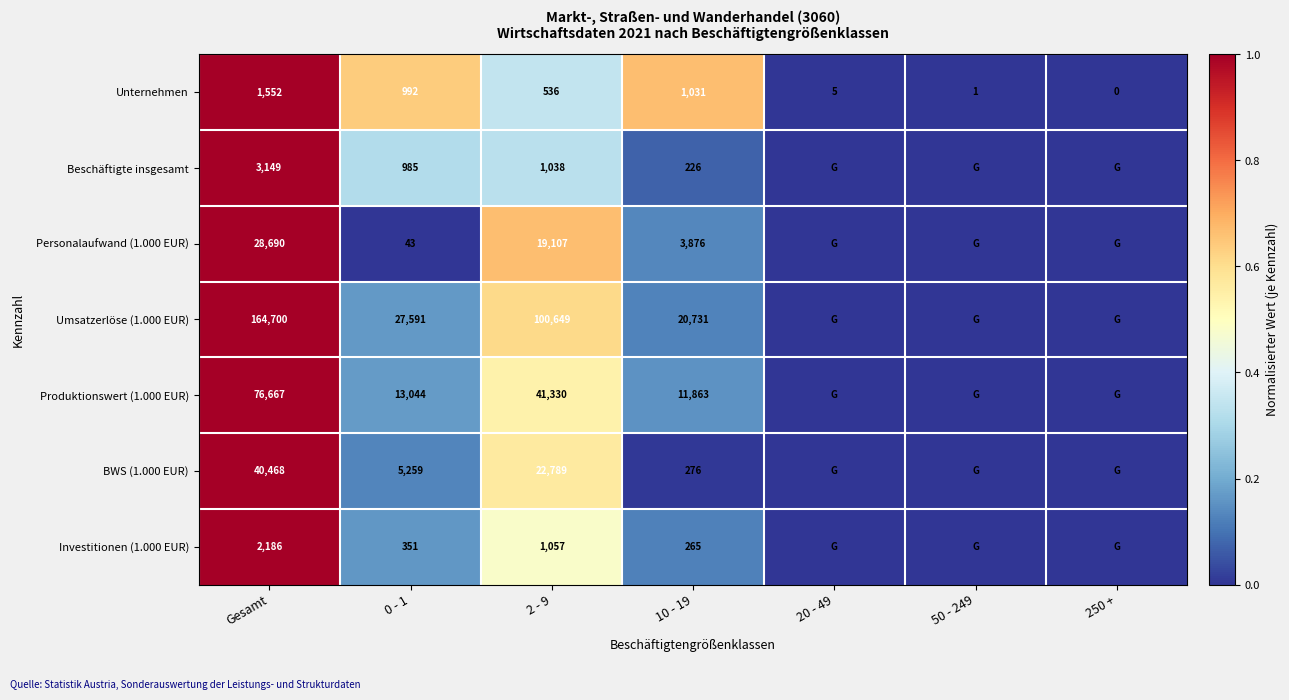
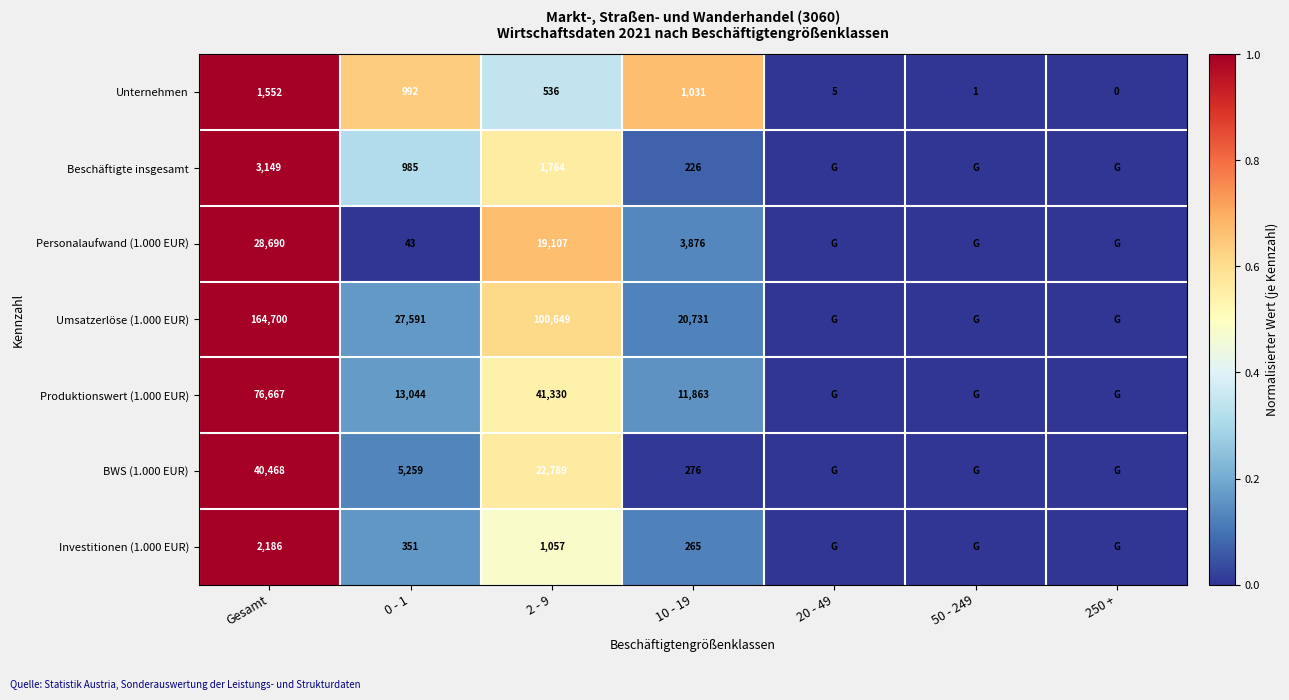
Beschäftigte insgesamt, 2 - 9: 1,038 -> 1,764
